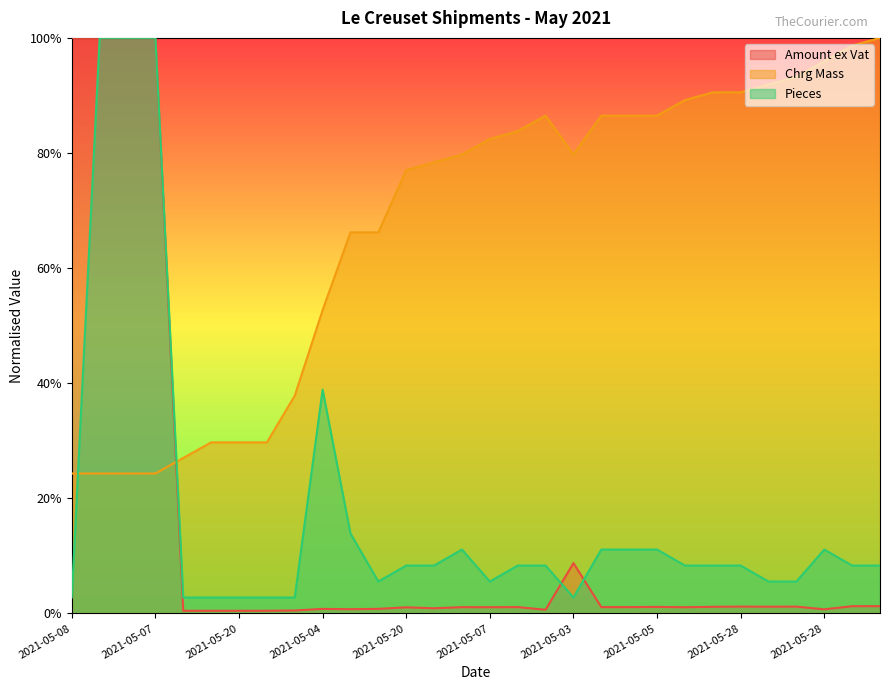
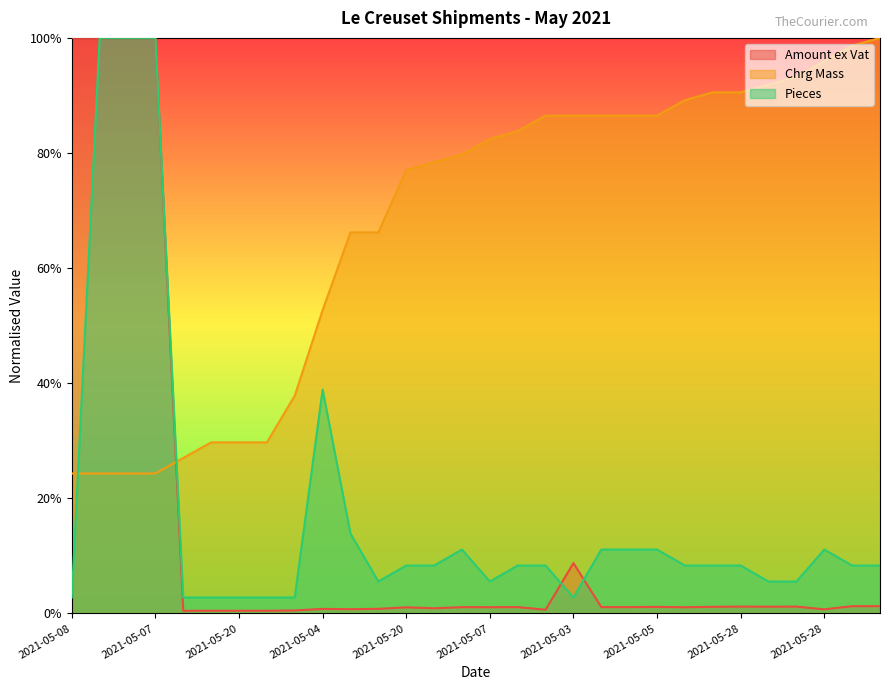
Chrg Mass, 2021-05-03: 80% -> 86%
